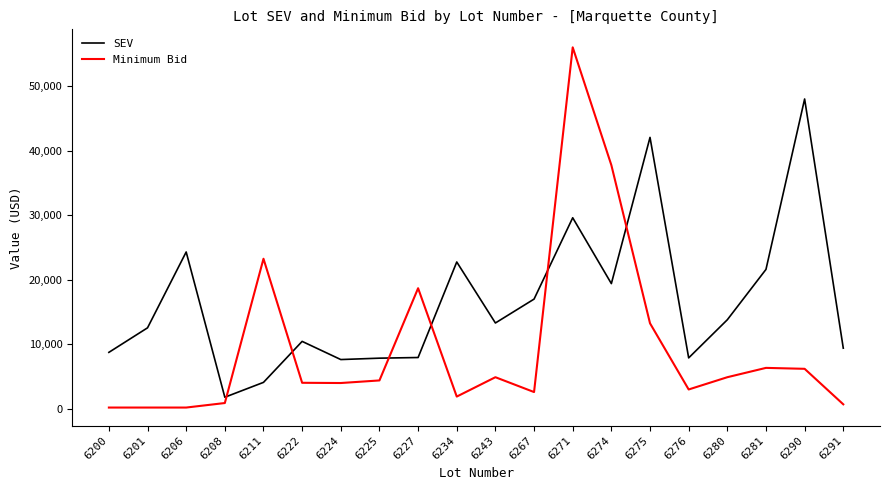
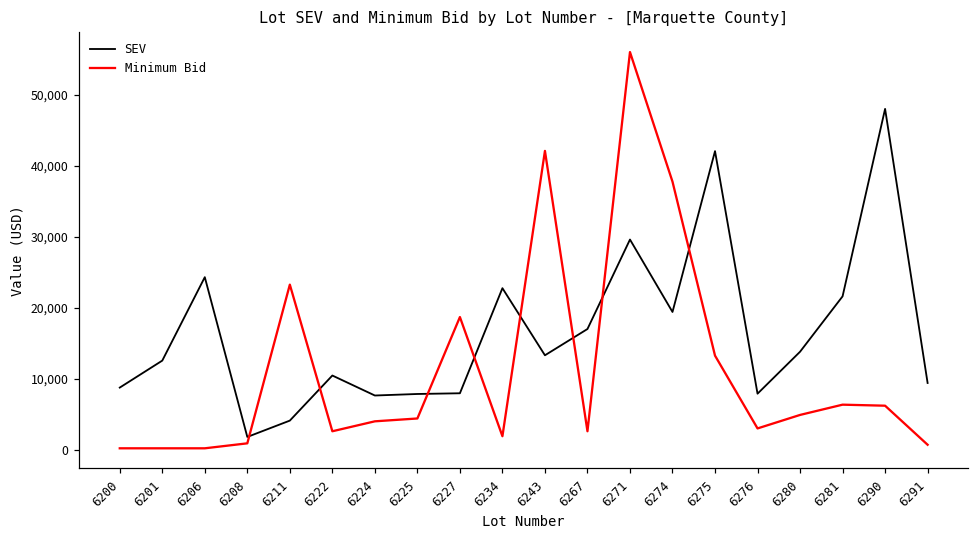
Minimum Bid, 6222: 4,000 -> 3,000
Minimum Bid, 6243: 5,000 -> 42,000
